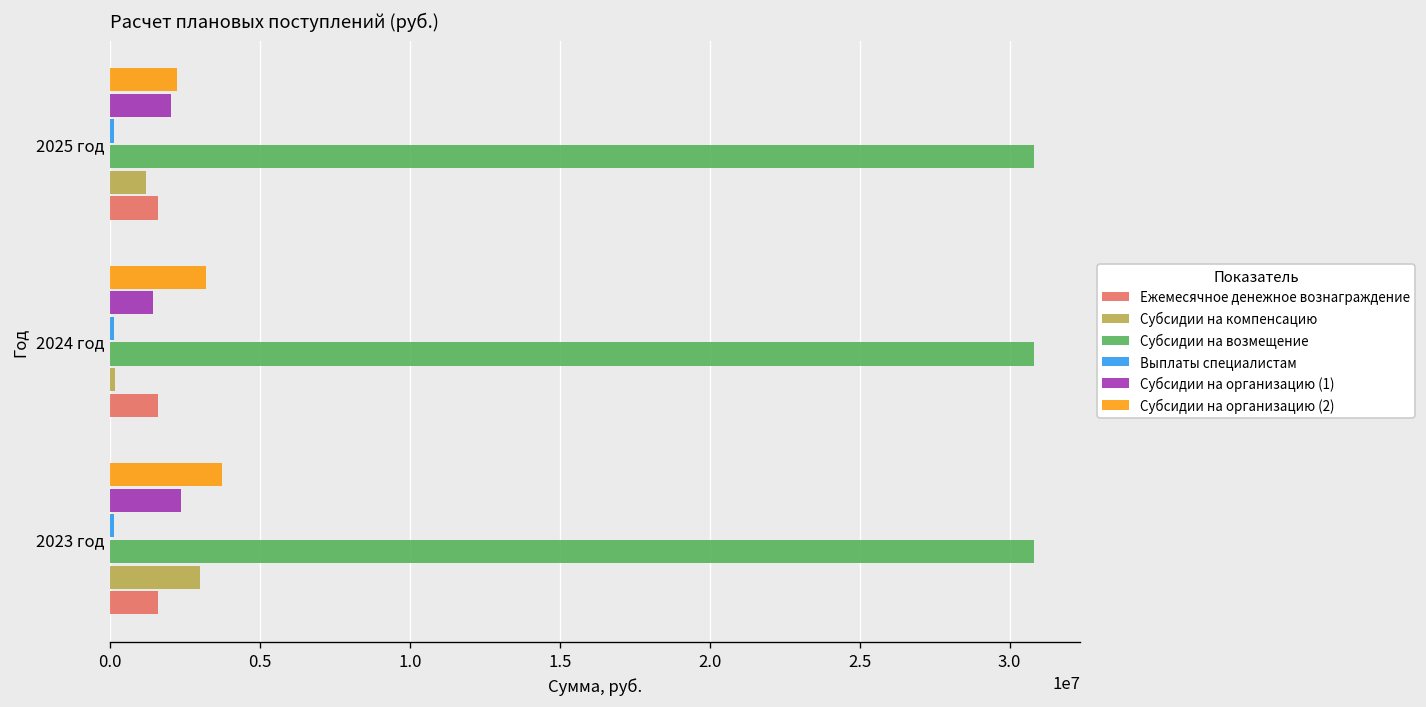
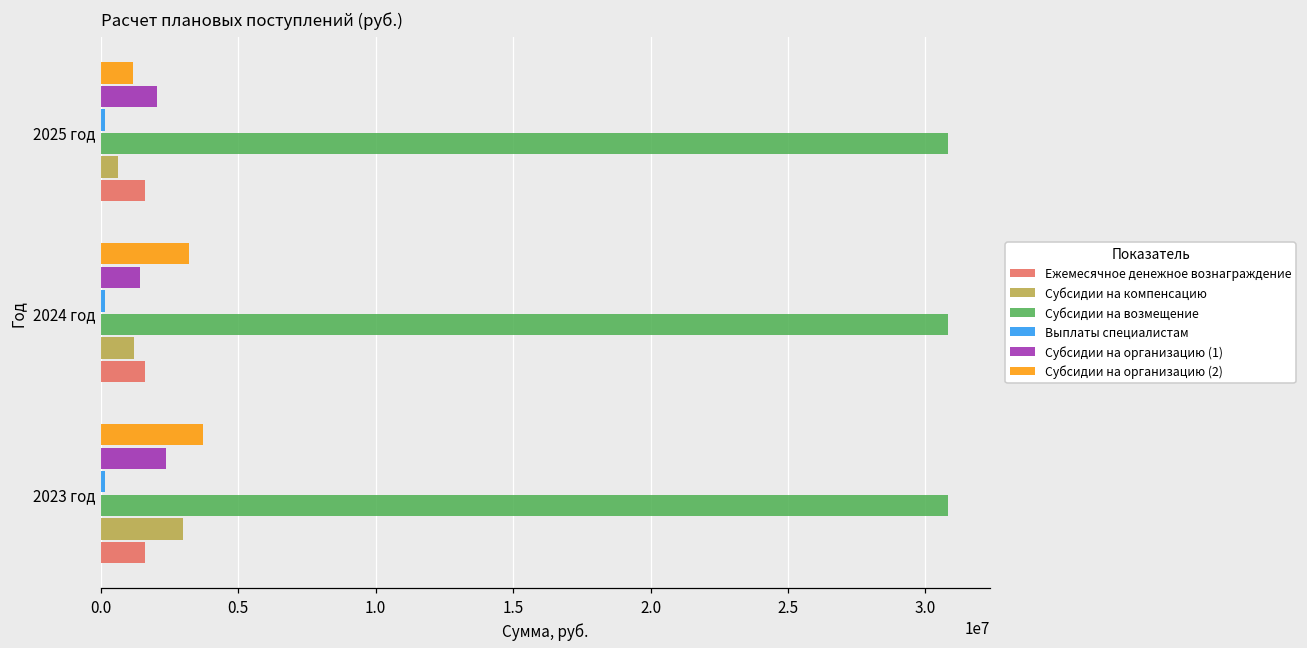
Субсидии на организацию (2), 2025 год: 2200000 -> 1200000
Субсидии на компенсацию, 2025 год: 1200000 -> 600000
Субсидии на компенсацию, 2024 год: 200000 -> 1200000
